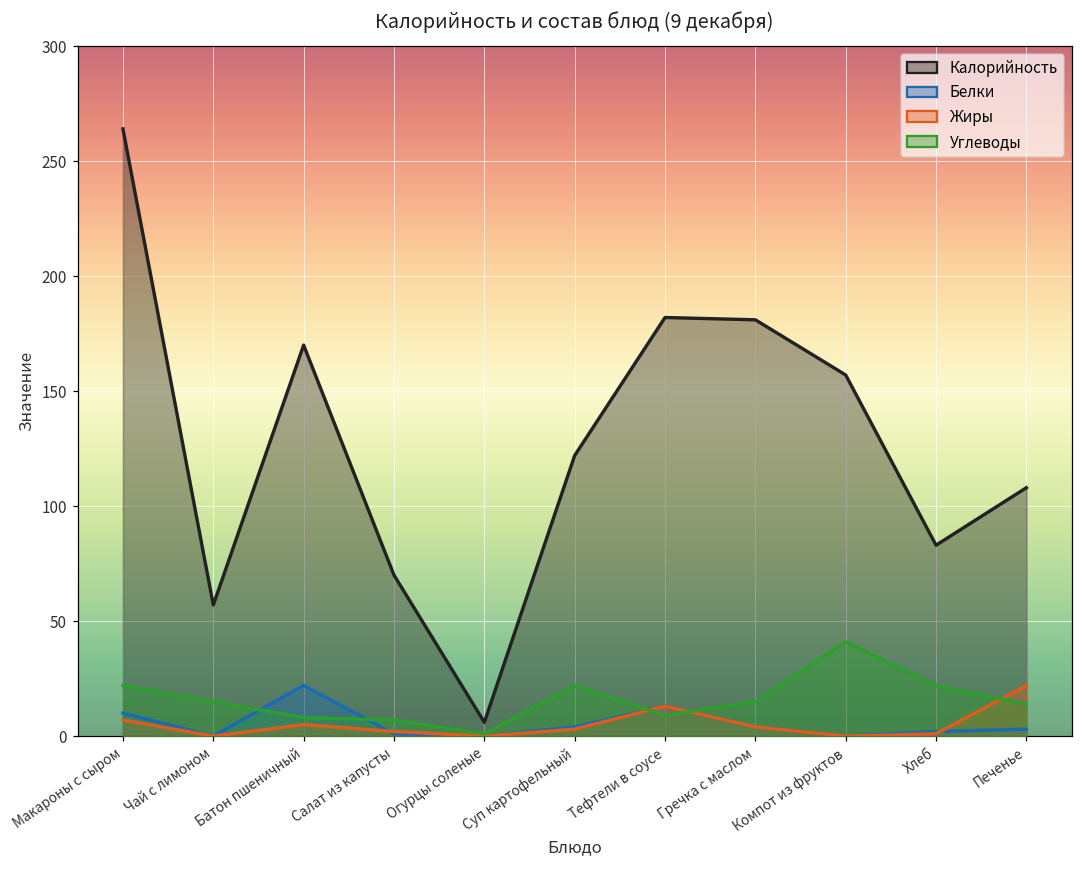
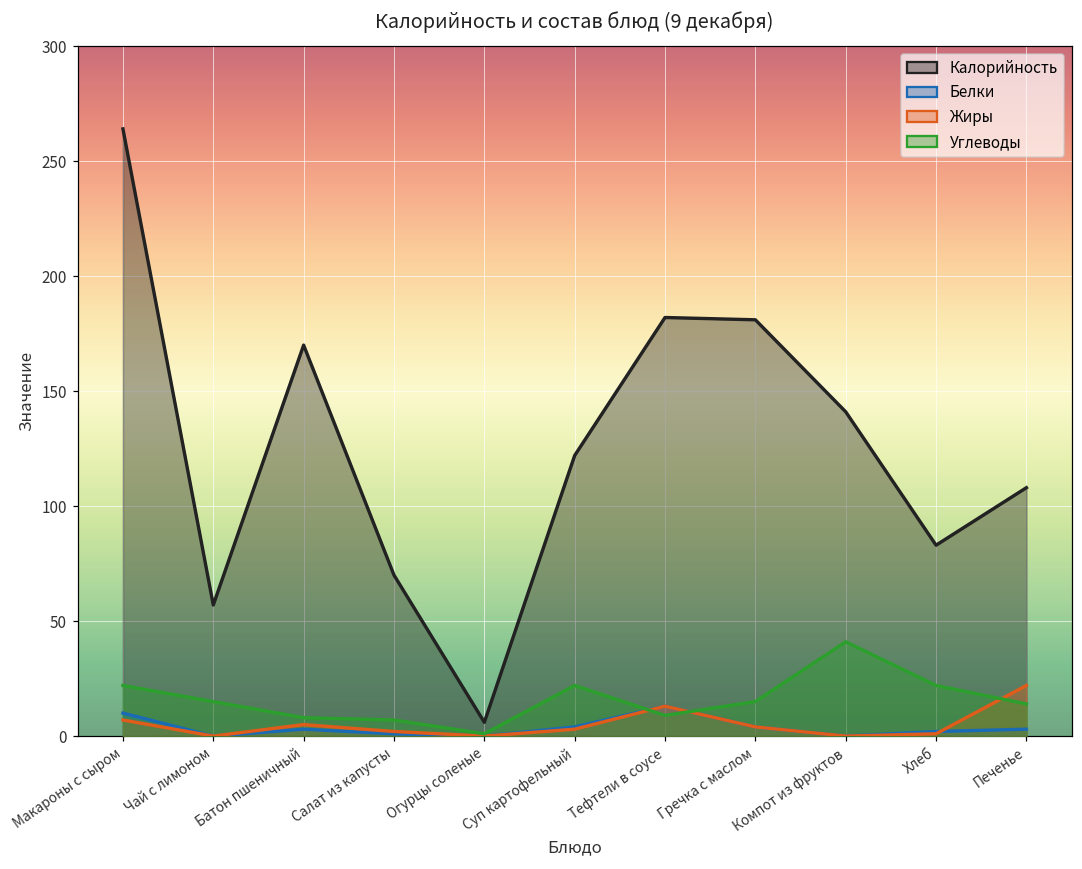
Белки, Батон пшеничный: 22 -> 3
Калорийность, Компот из фруктов: 157 -> 141
